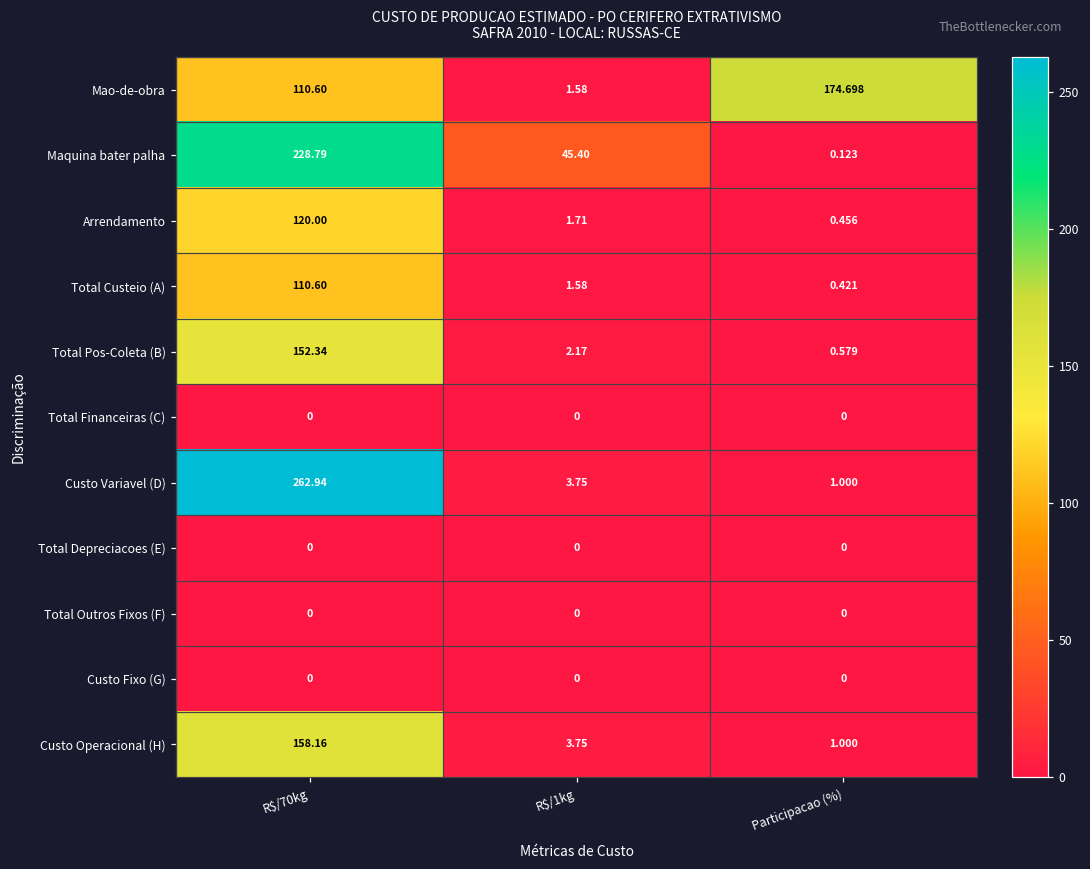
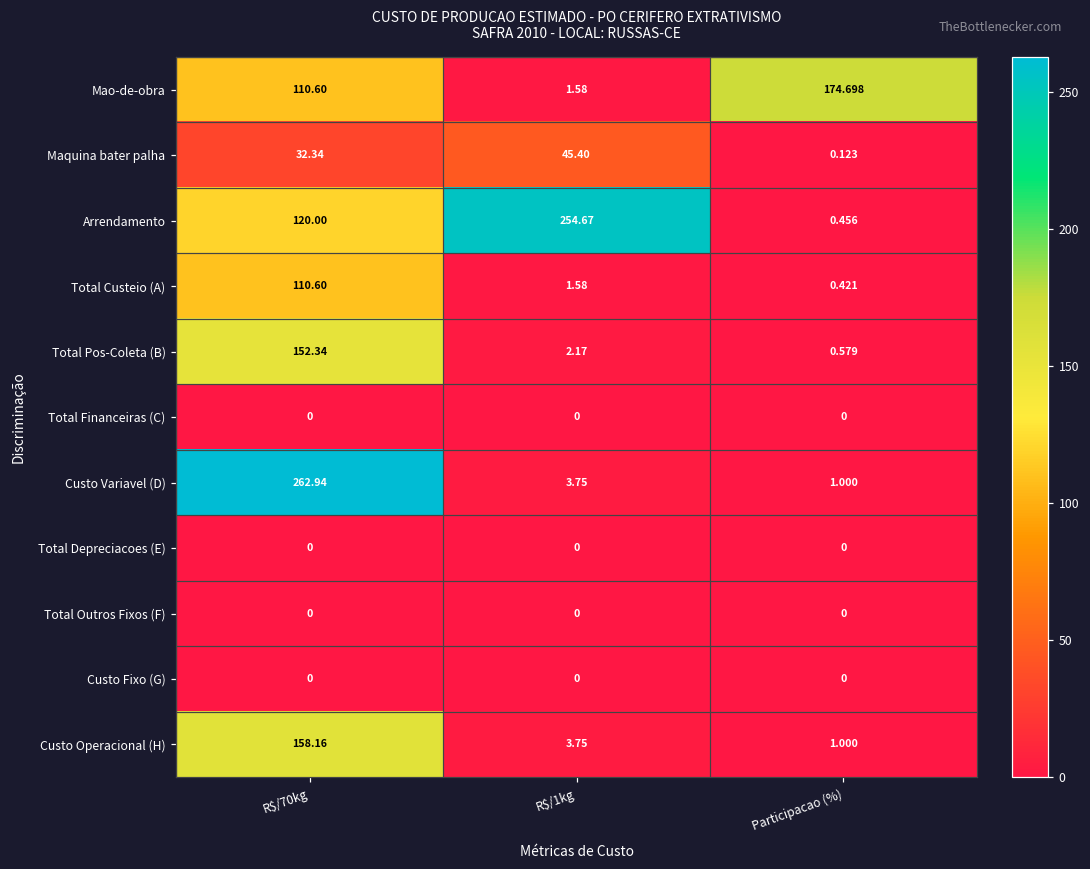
Maquina bater palha, R$/70kg: 228.79 -> 32.34
Arrendamento, R$/1kg: 1.71 -> 254.67
